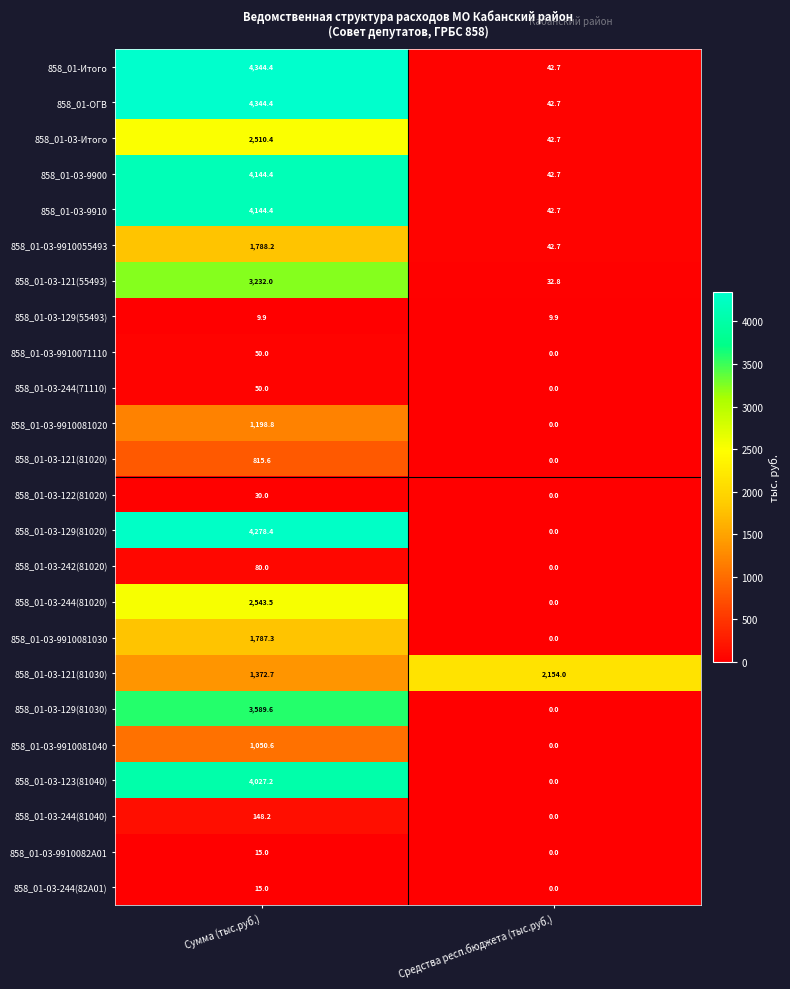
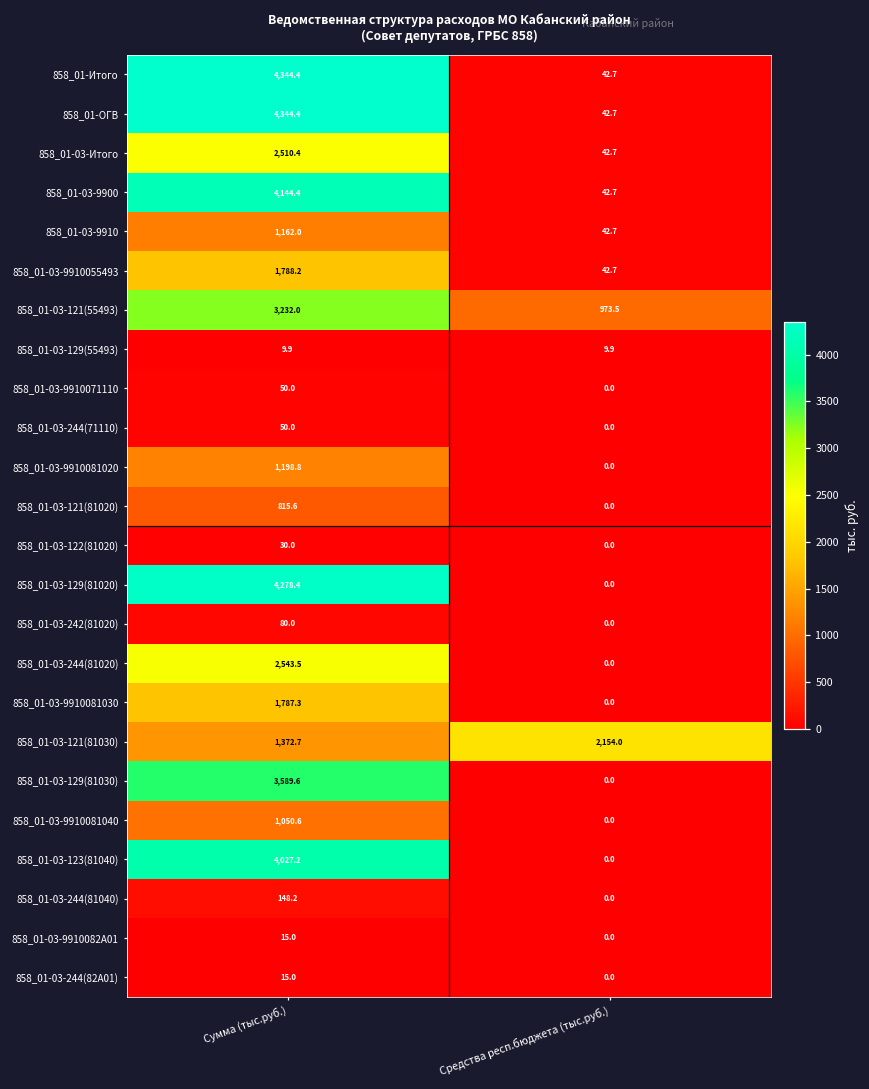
858_01-03-9910, Сумма (тыс.руб.): 4,144.4 -> 1,162.0
858_01-03-121(55493), Средства респ.бюджета (тыс.руб.): 32.8 -> 973.5
